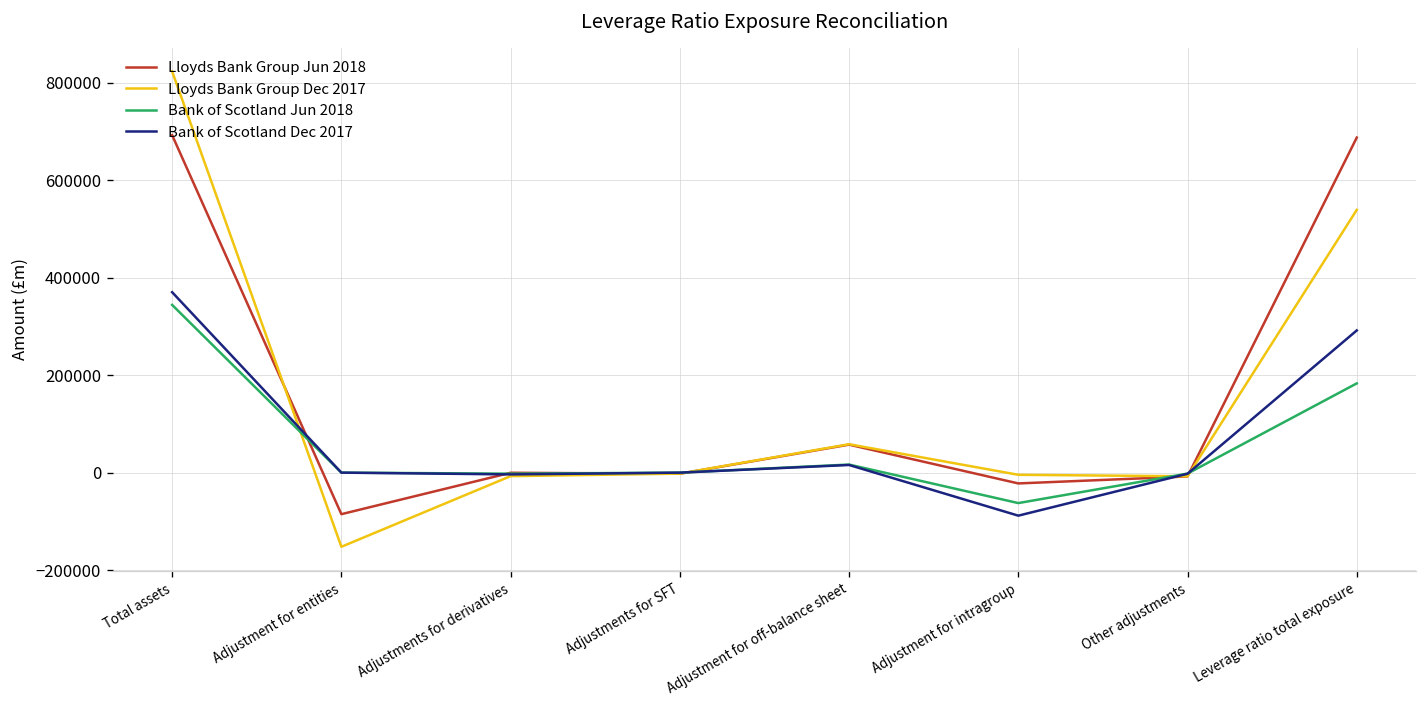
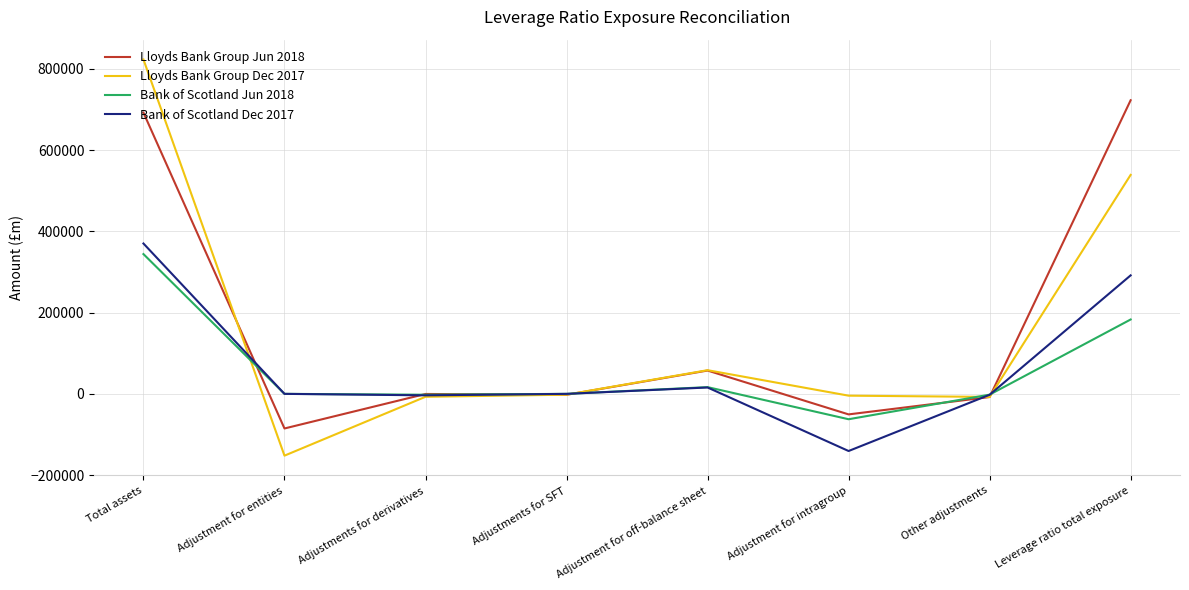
Lloyds Bank Group Jun 2018, Adjustment for intragroup: -20000 -> -50000
Bank of Scotland Dec 2017, Adjustment for intragroup: -90000 -> -140000
Lloyds Bank Group Jun 2018, Leverage ratio total exposure: 690000 -> 720000
